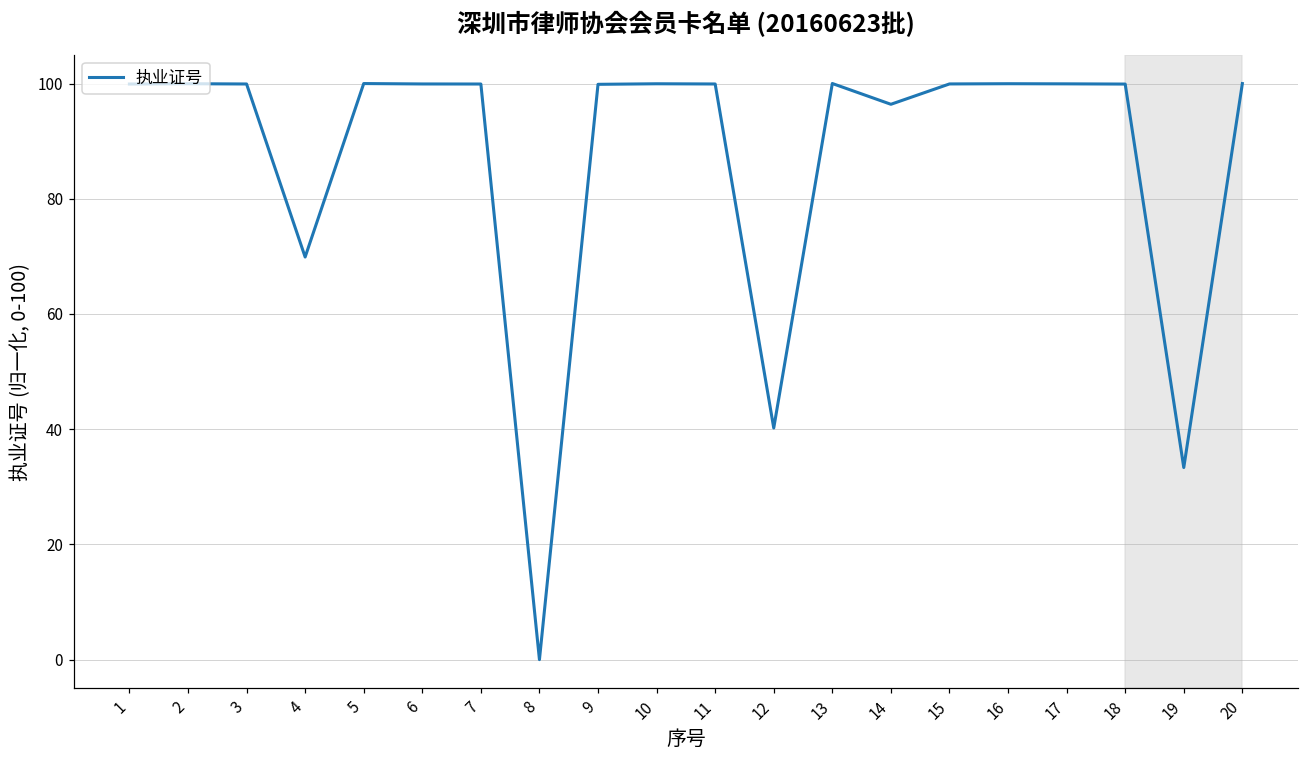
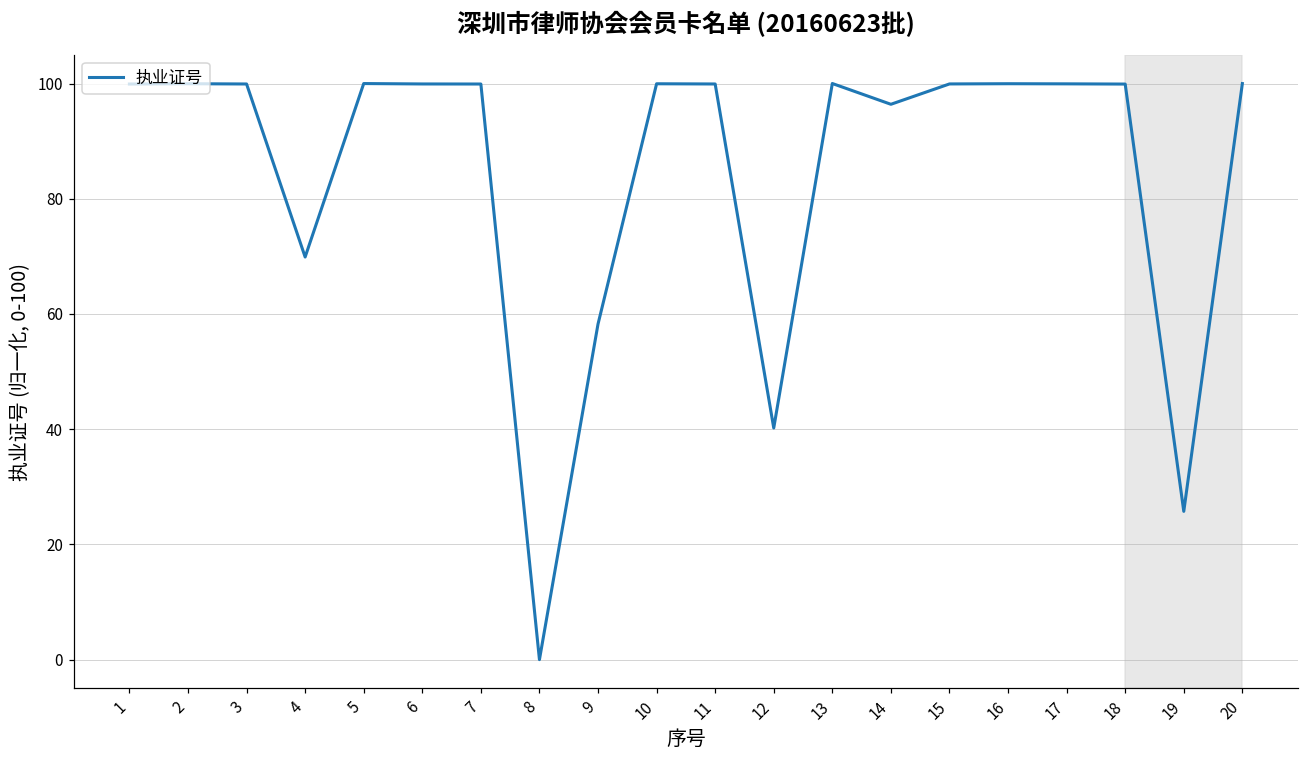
9: 100 -> 58
19: 33 -> 26
